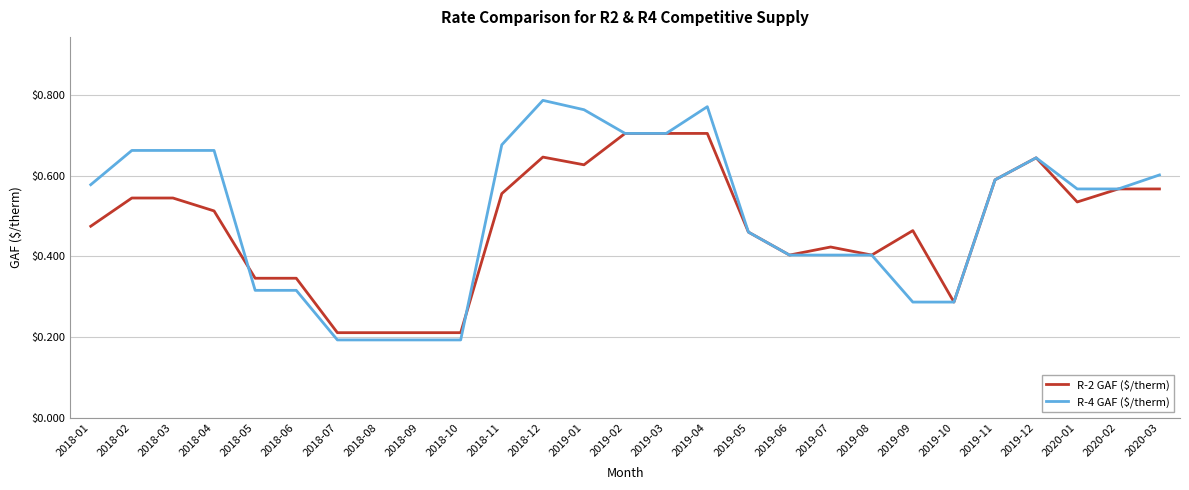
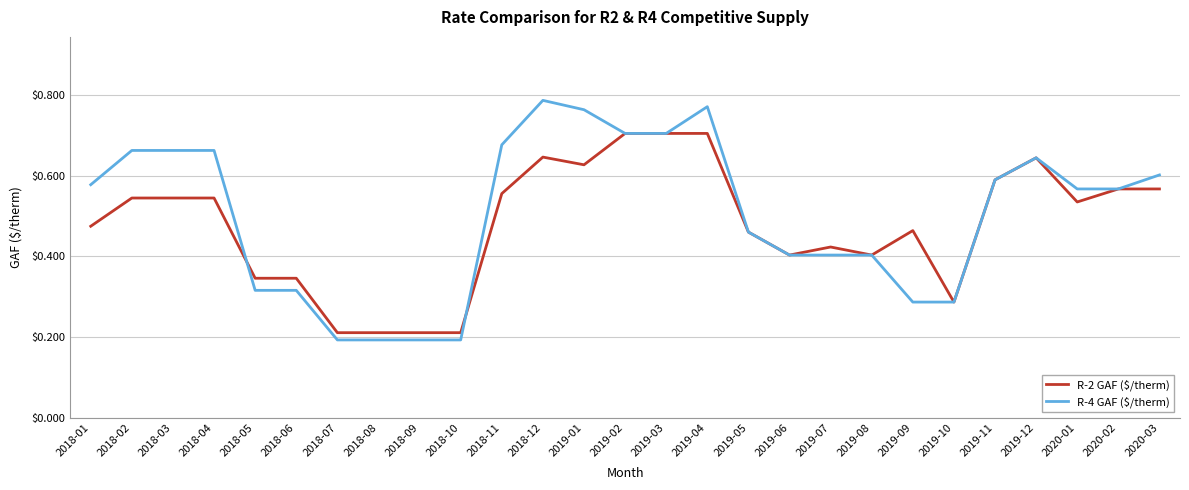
R-2 GAF ($/therm), 2018-04: $0.51 -> $0.55
